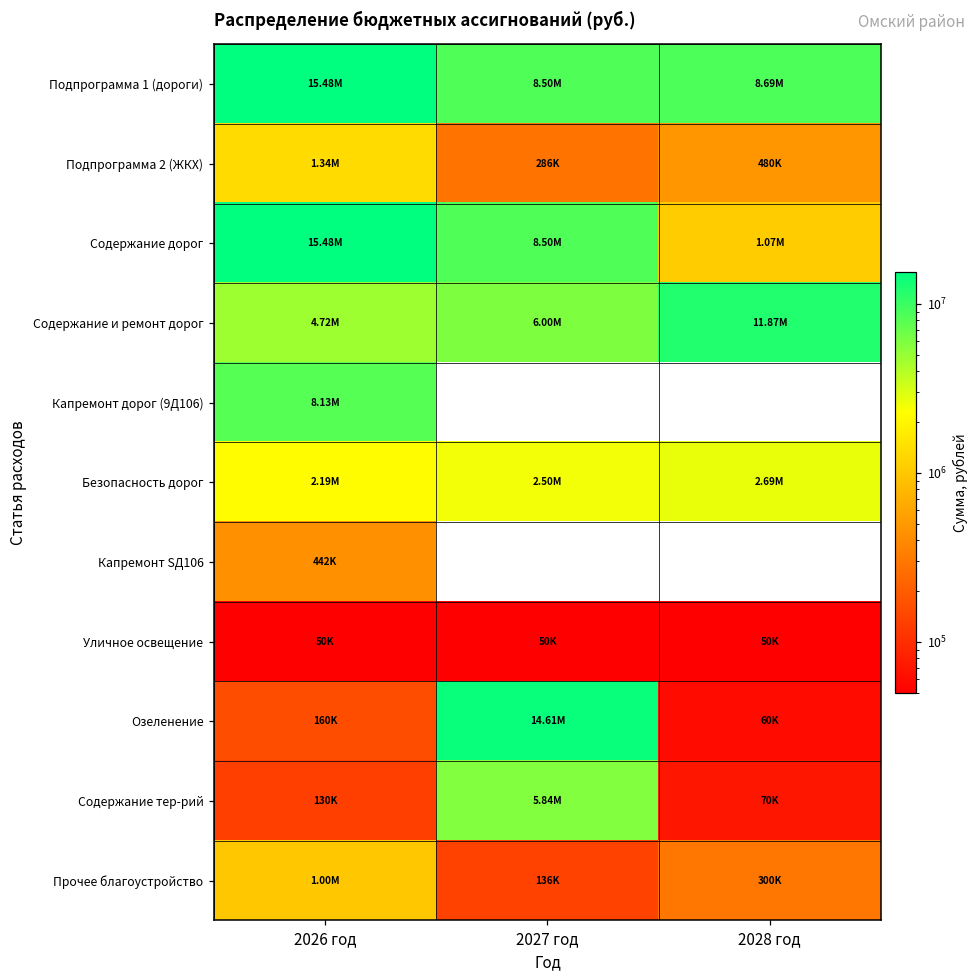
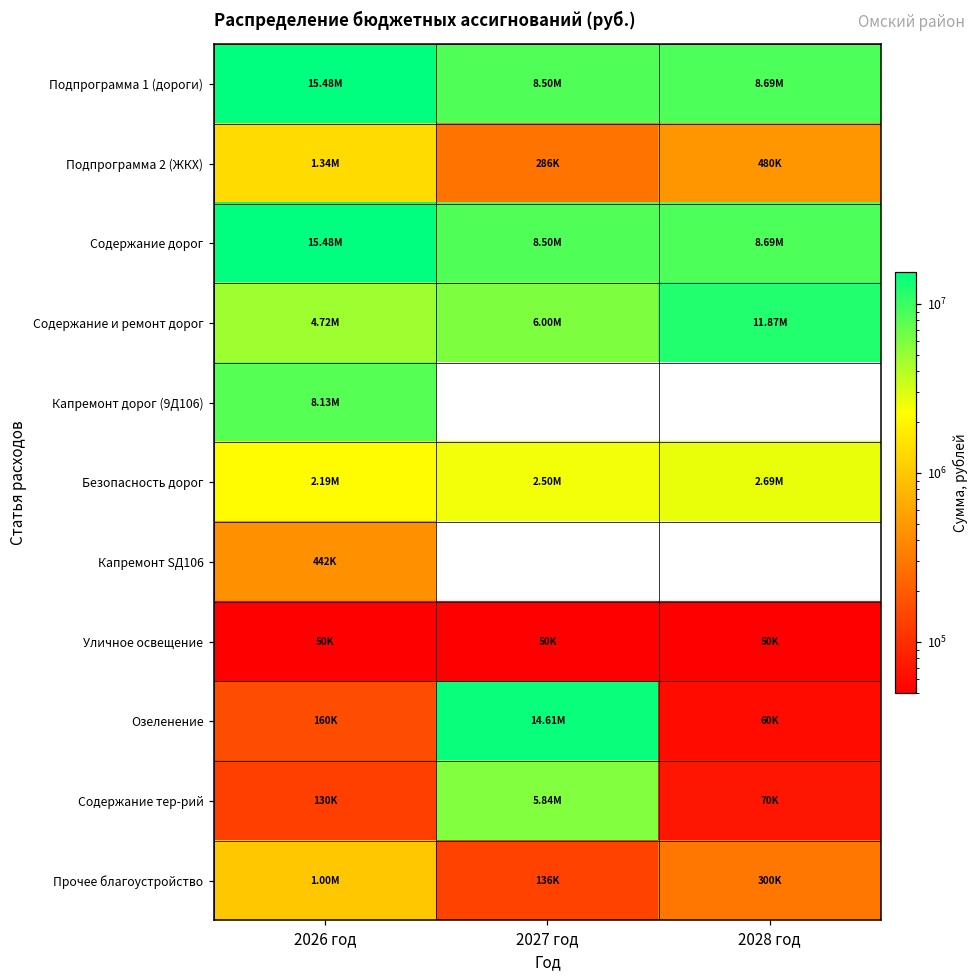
Содержание дорог, 2028 год: 1.07M -> 8.69M
